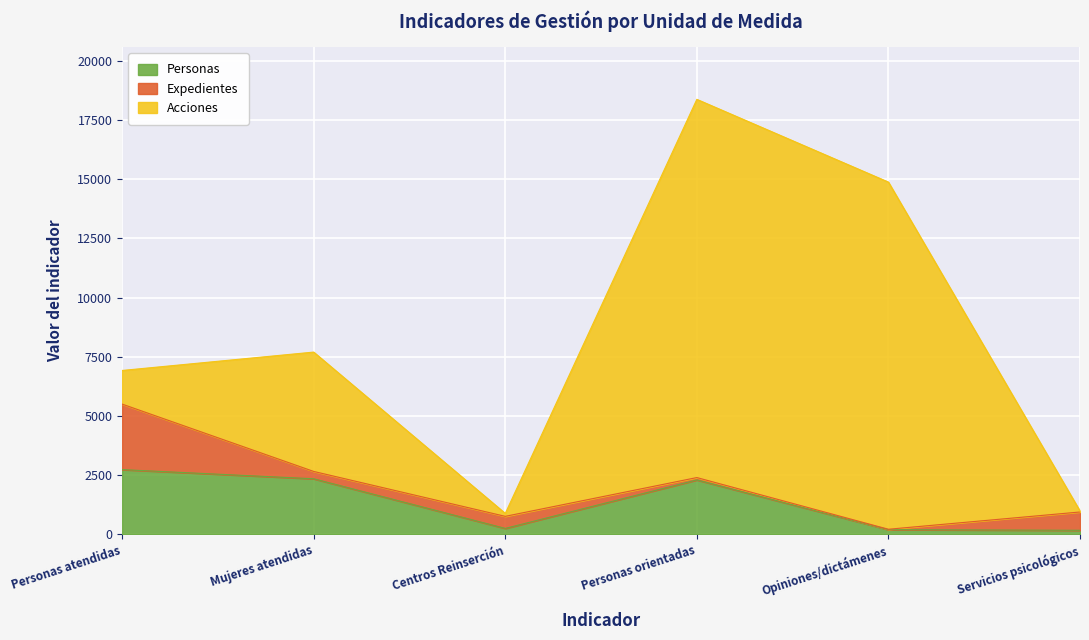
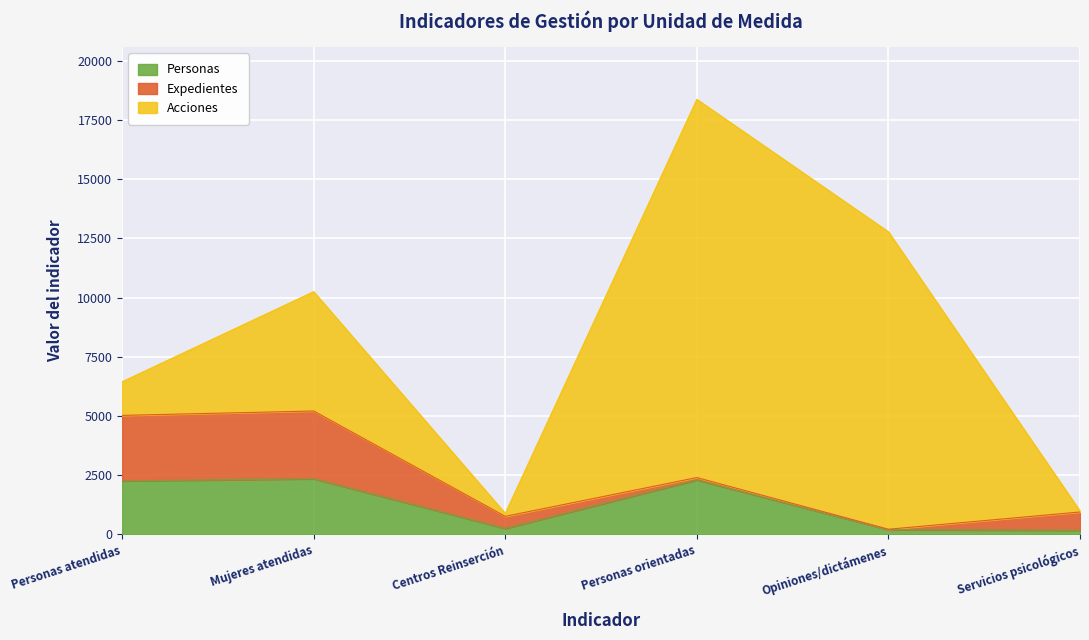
Personas, Personas atendidas: 2700 -> 2300
Expedientes, Mujeres atendidas: 300 -> 2900
Acciones, Opiniones/dictámenes: 14700 -> 12600
